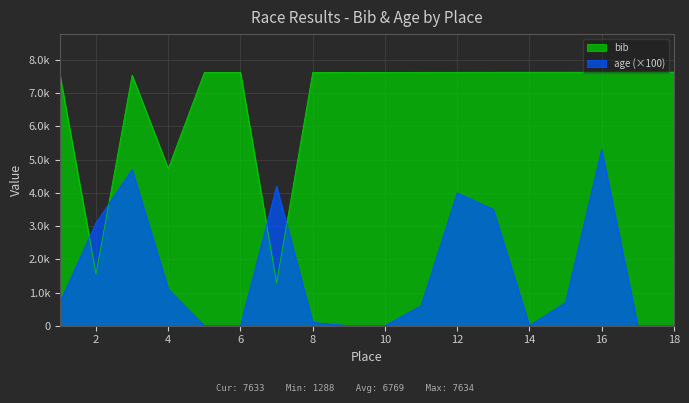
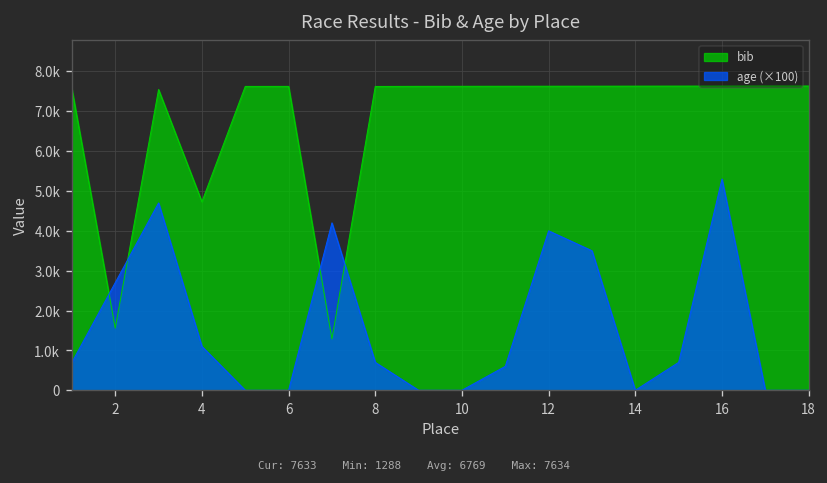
age (×100), 2: 3100 -> 2700
age (×100), 8: 100 -> 700
